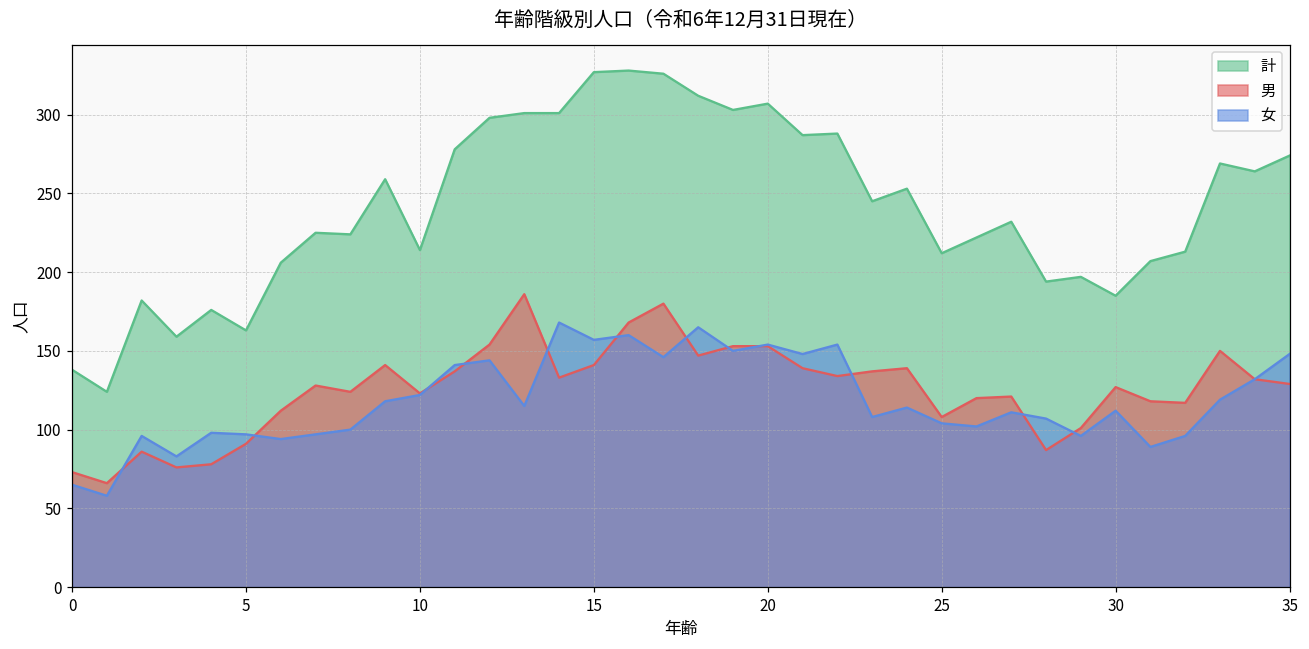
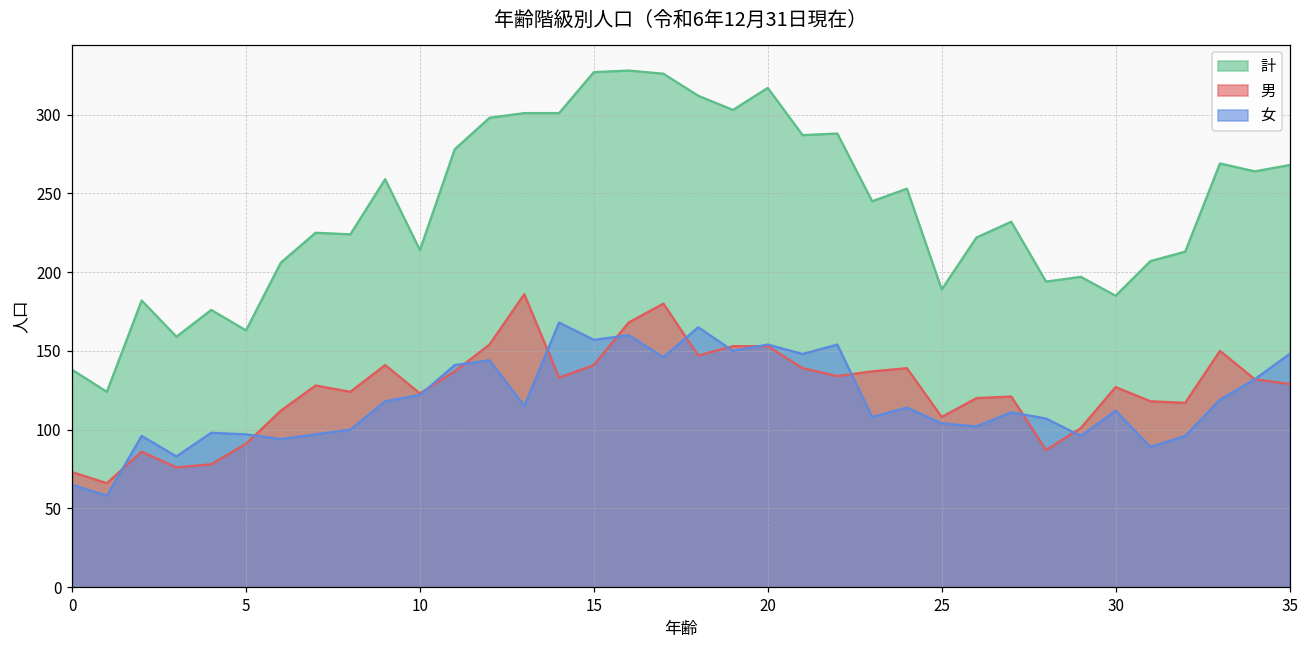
計, 20: 307 -> 317
計, 25: 212 -> 189
計, 35: 274 -> 268
